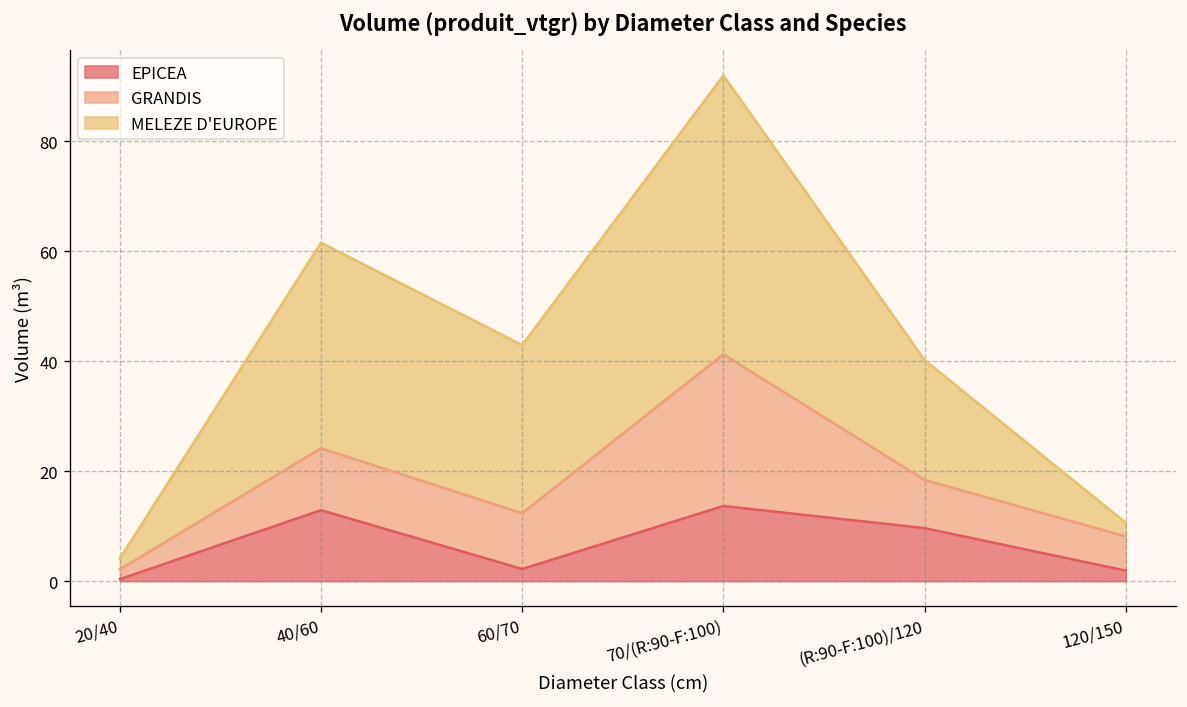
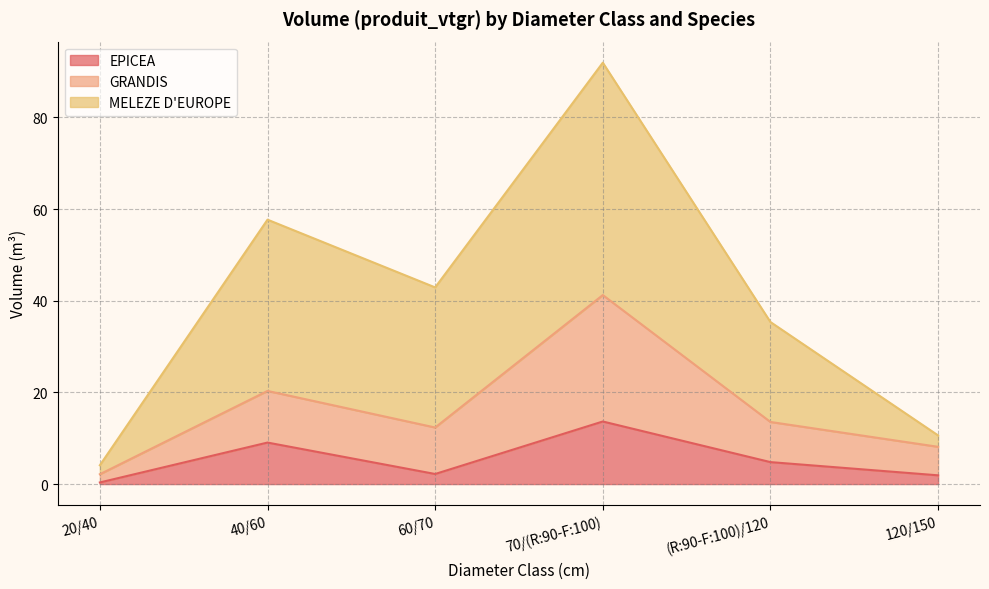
EPICEA, 40/60: 13 -> 9
EPICEA, (R:90-F:100)/120: 10 -> 5
